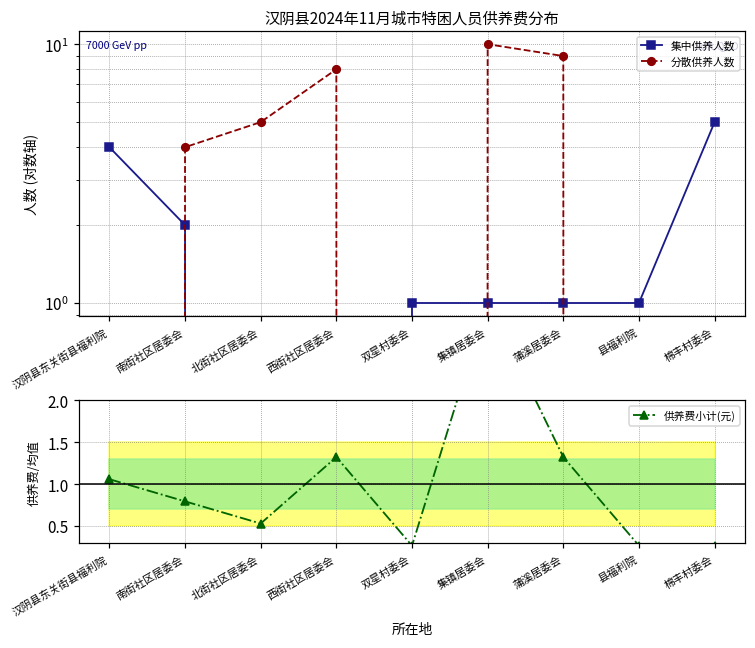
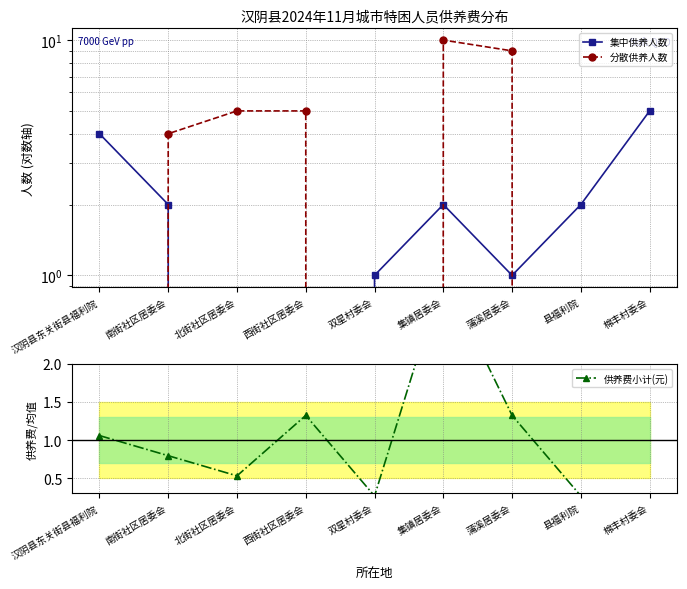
汉阴县2024年11月城市特困人员供养费分布, 分散供养人数, 西街社区居委会: 8 -> 5
汉阴县2024年11月城市特困人员供养费分布, 集中供养人数, 集镇居委会: 1 -> 2
汉阴县2024年11月城市特困人员供养费分布, 集中供养人数, 县福利院: 1 -> 2
